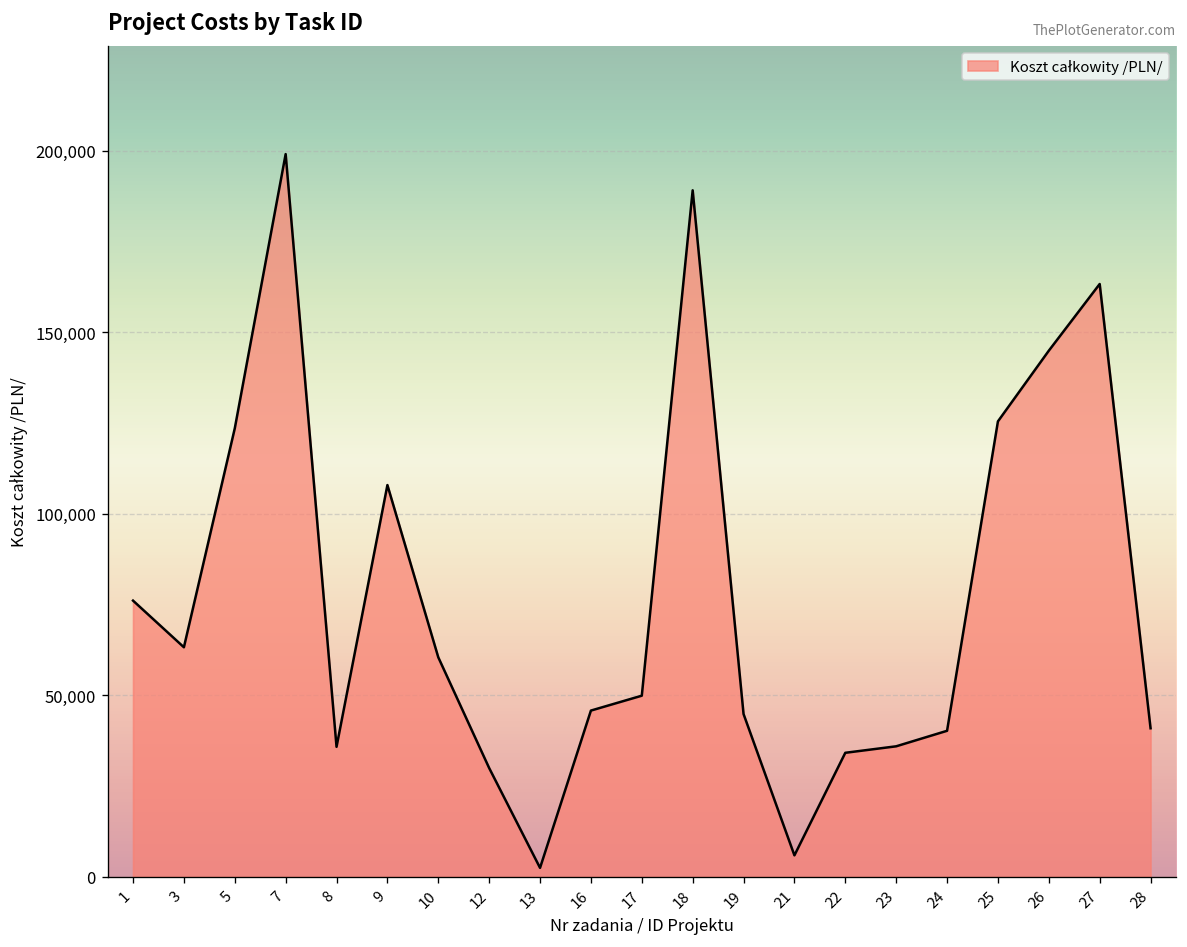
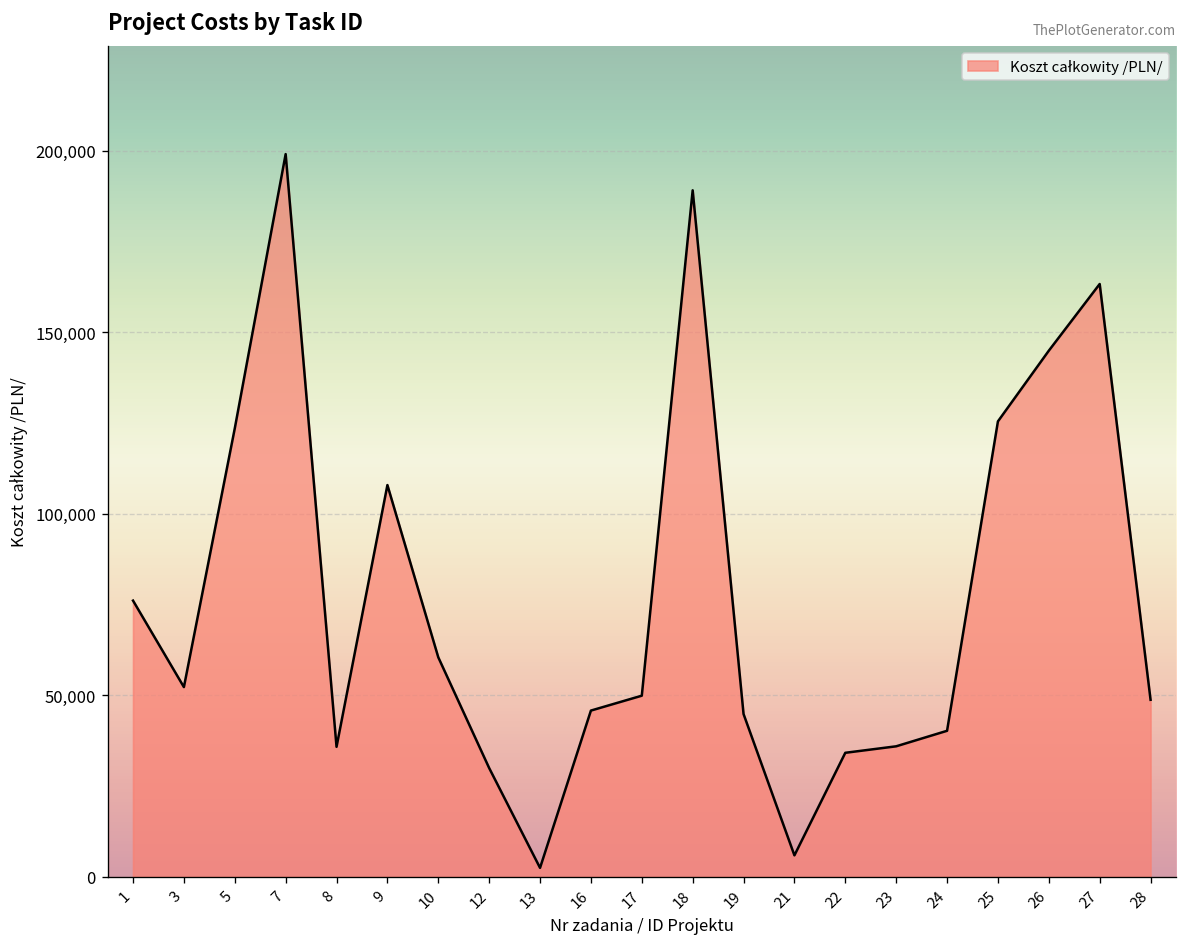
3: 63,000 -> 52,000
28: 41,000 -> 49,000
